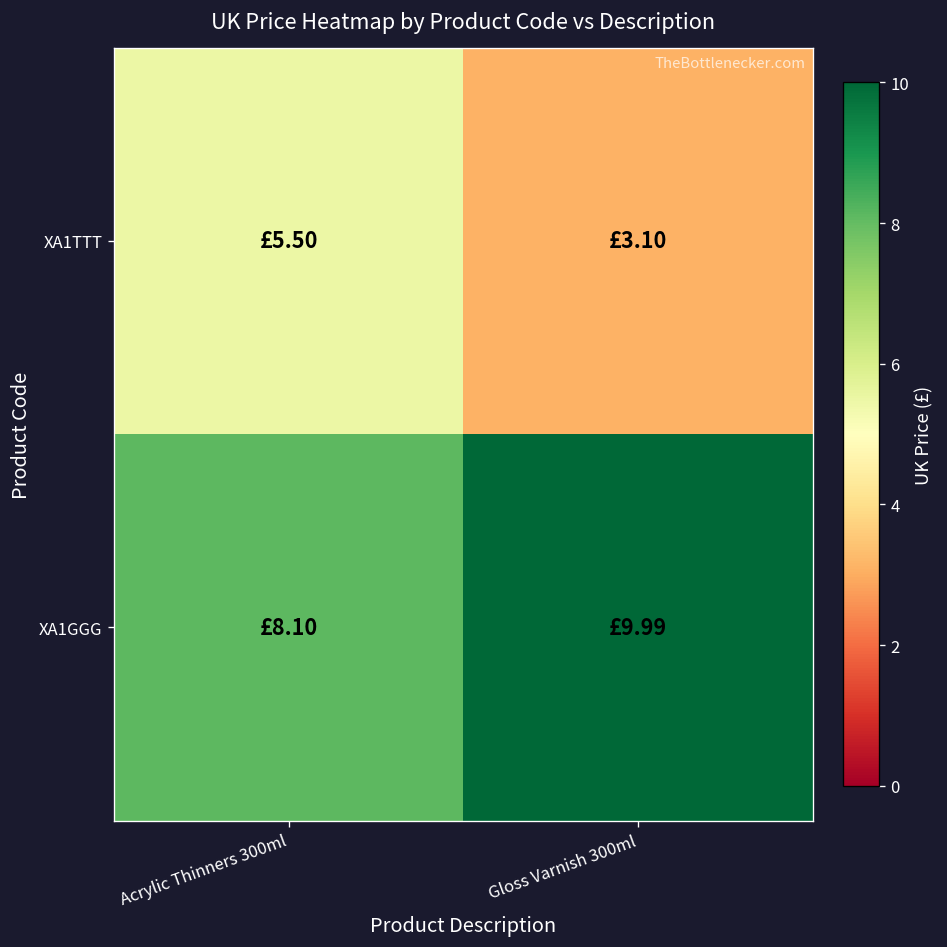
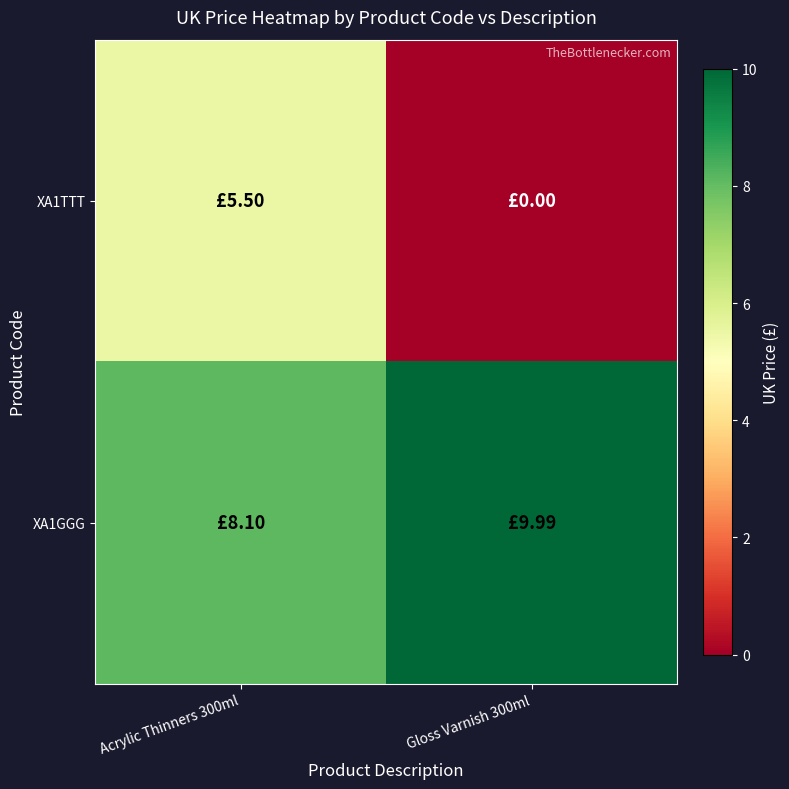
XA1TTT, Gloss Varnish 300ml: £3.10 -> £0.00
